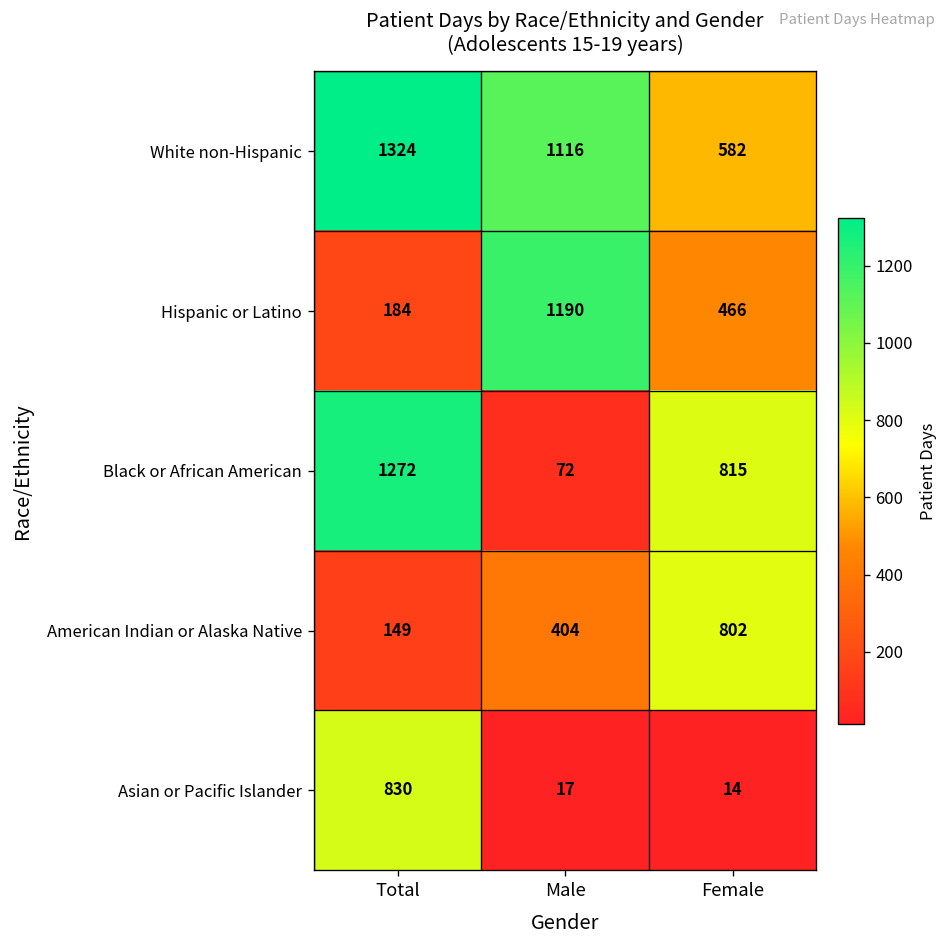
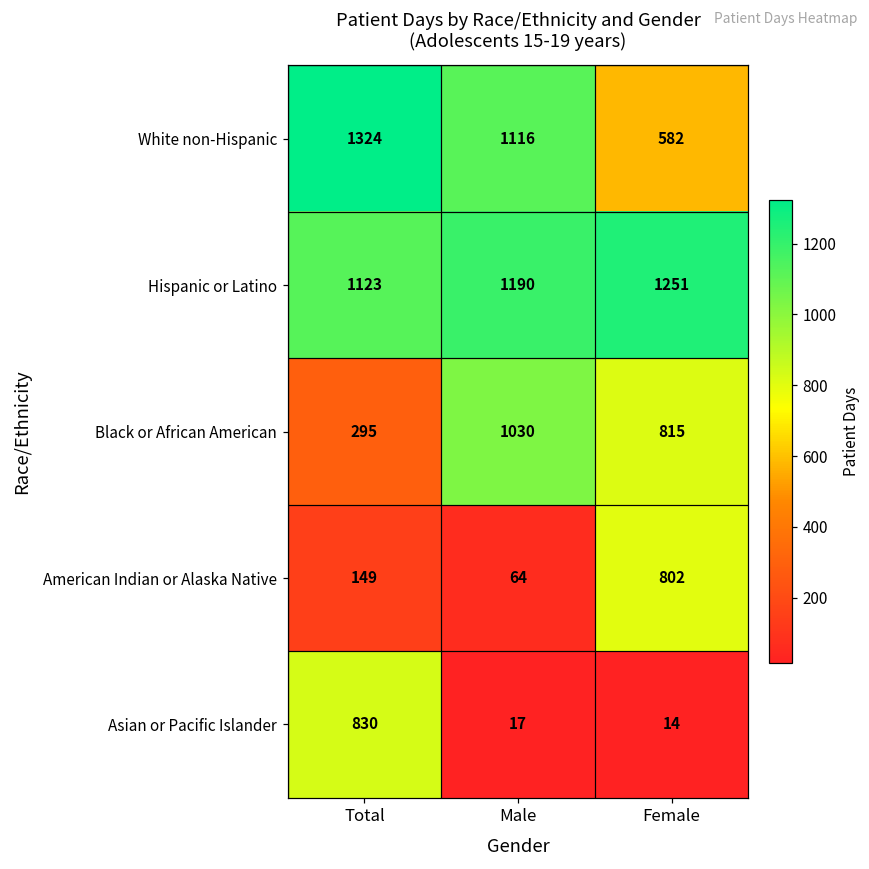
Hispanic or Latino, Total: 184 -> 1123
Hispanic or Latino, Female: 466 -> 1251
Black or African American, Total: 1272 -> 295
Black or African American, Male: 72 -> 1030
American Indian or Alaska Native, Male: 404 -> 64
